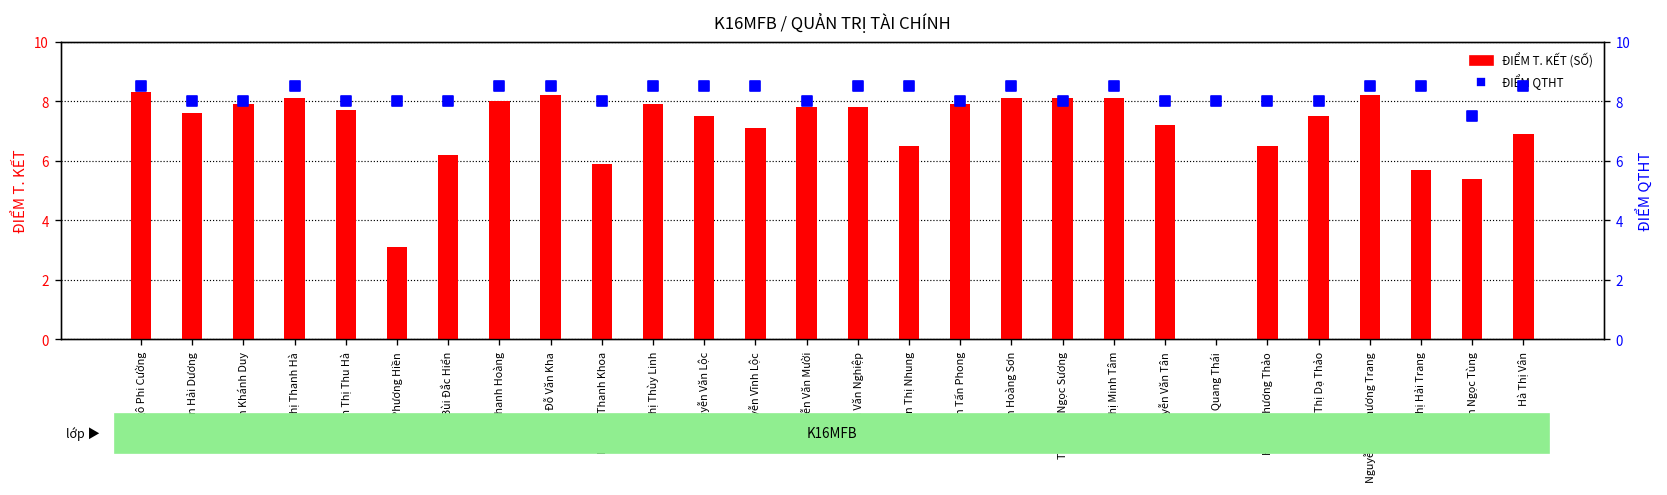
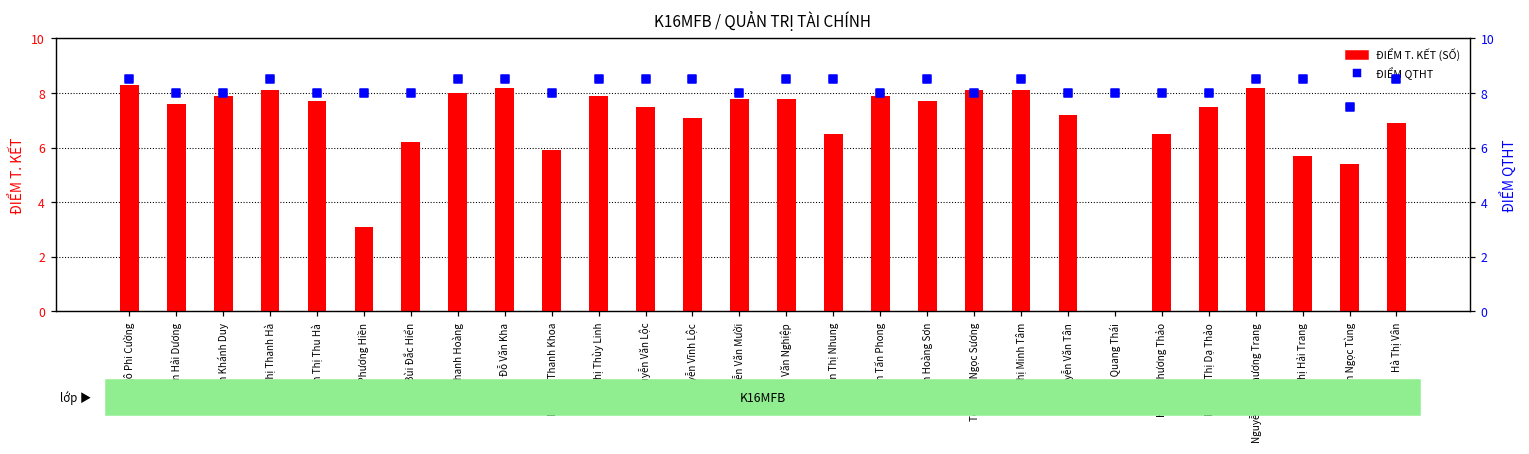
ĐIỂM T. KẾT (SỐ), Nguyễn Hoàng Sơn: 8.1 -> 7.7
